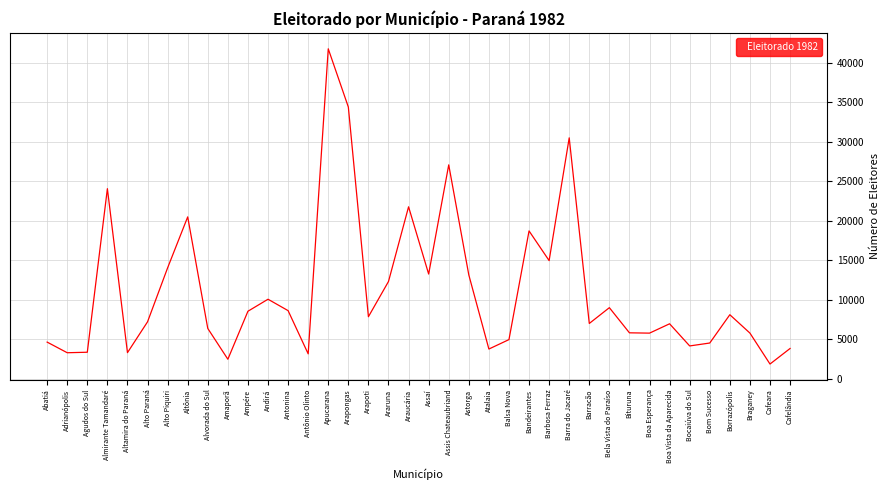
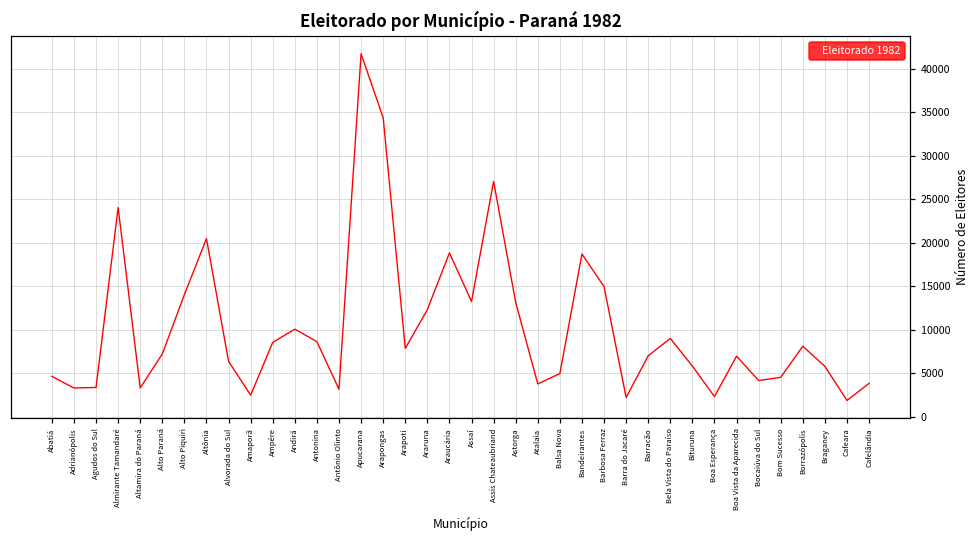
Araucária: 22000 -> 19000
Barra do Jacaré: 30000 -> 2000
Boa Esperança: 6000 -> 2000
